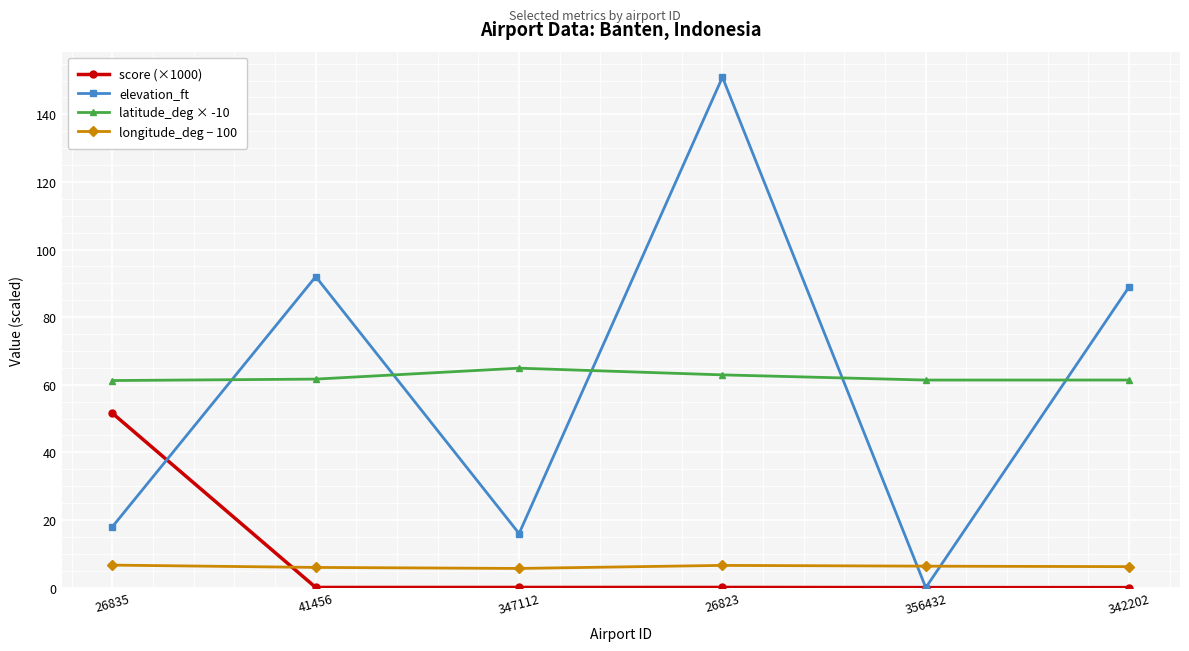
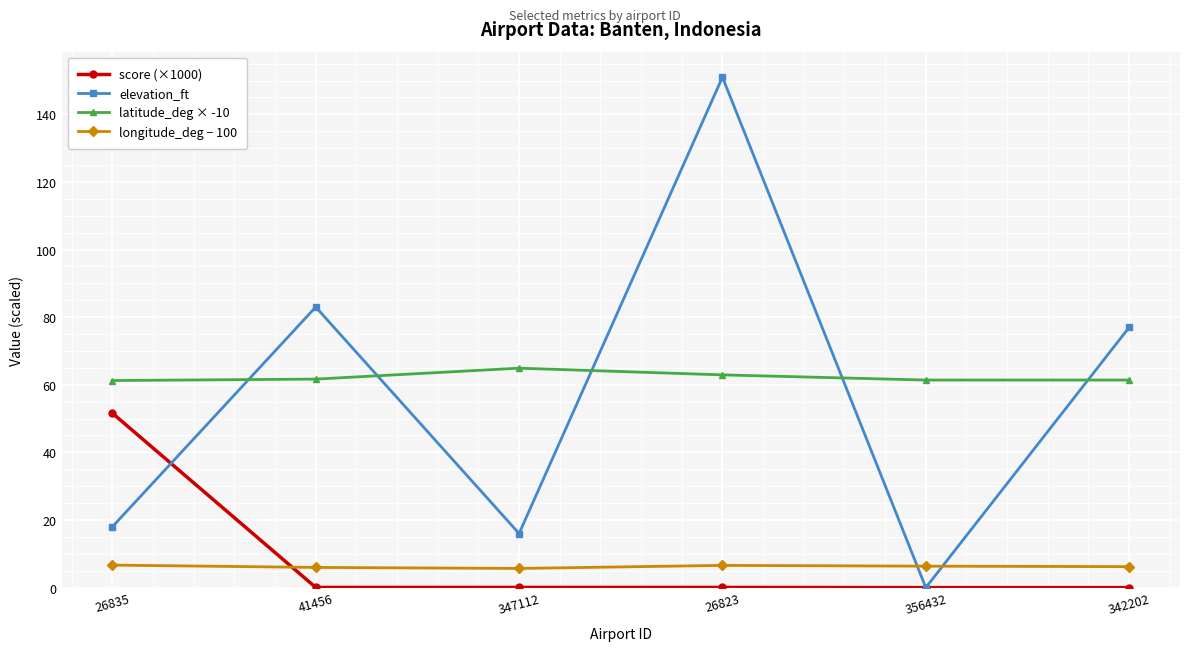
elevation_ft, 41456: 92 -> 83
elevation_ft, 342202: 89 -> 77
